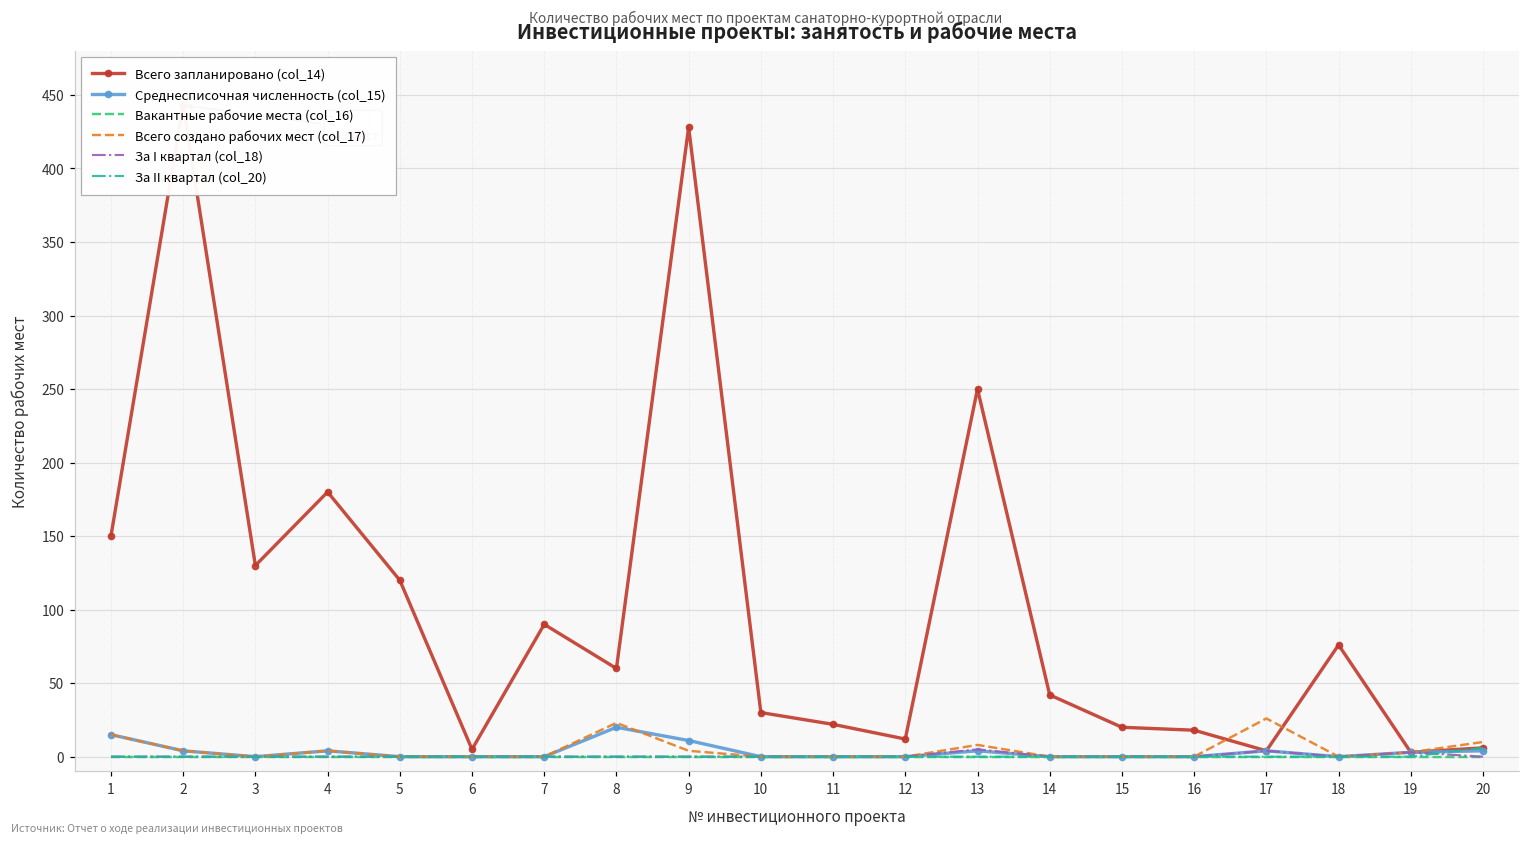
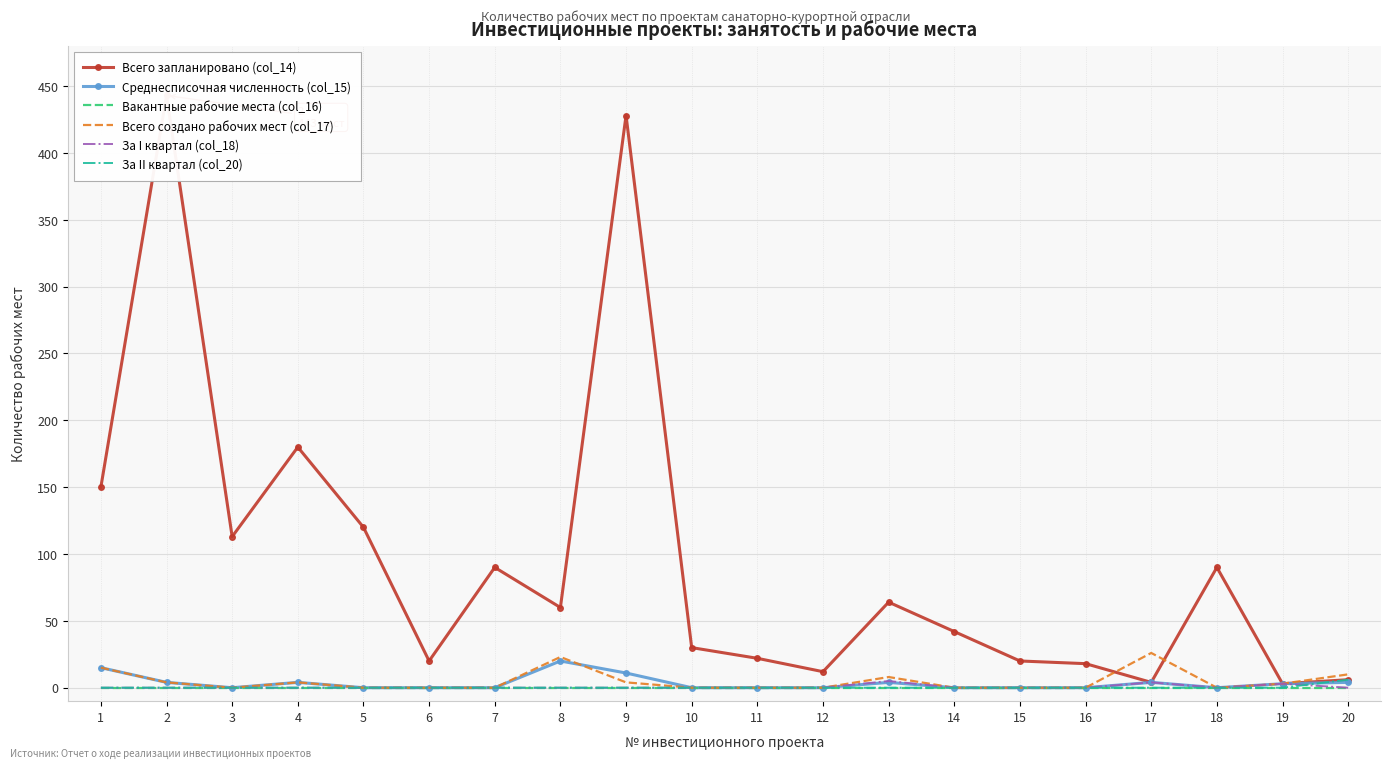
Всего запланировано (col_14), 3: 130 -> 113
Всего запланировано (col_14), 6: 5 -> 20
Всего запланировано (col_14), 13: 250 -> 64
Всего запланировано (col_14), 18: 76 -> 90
